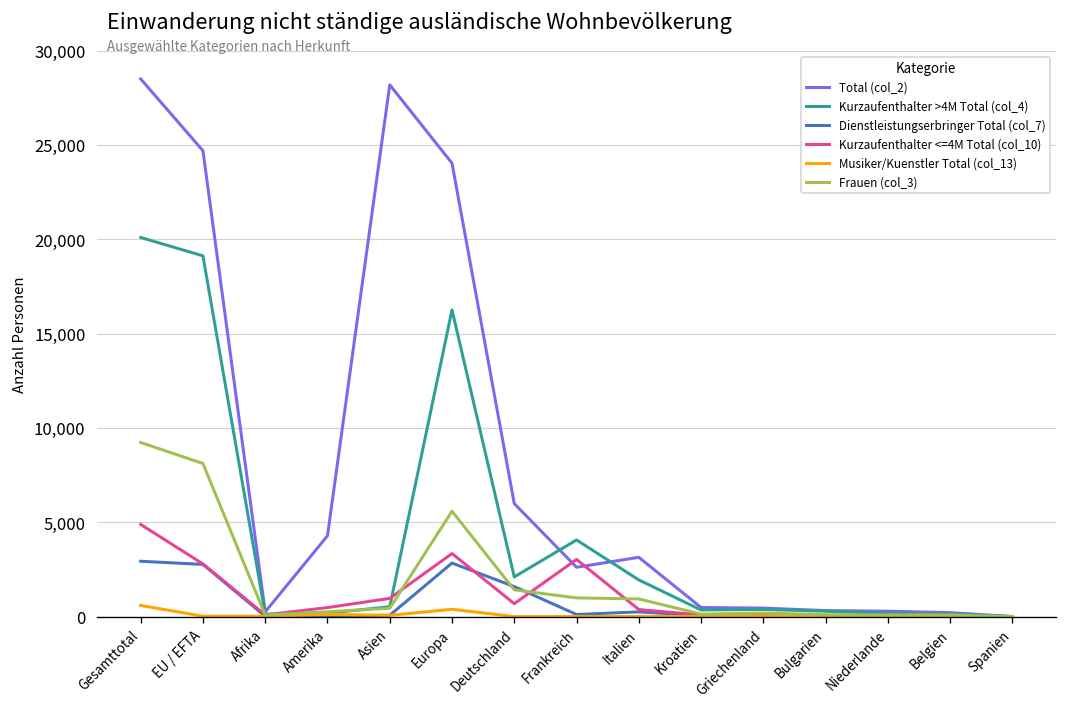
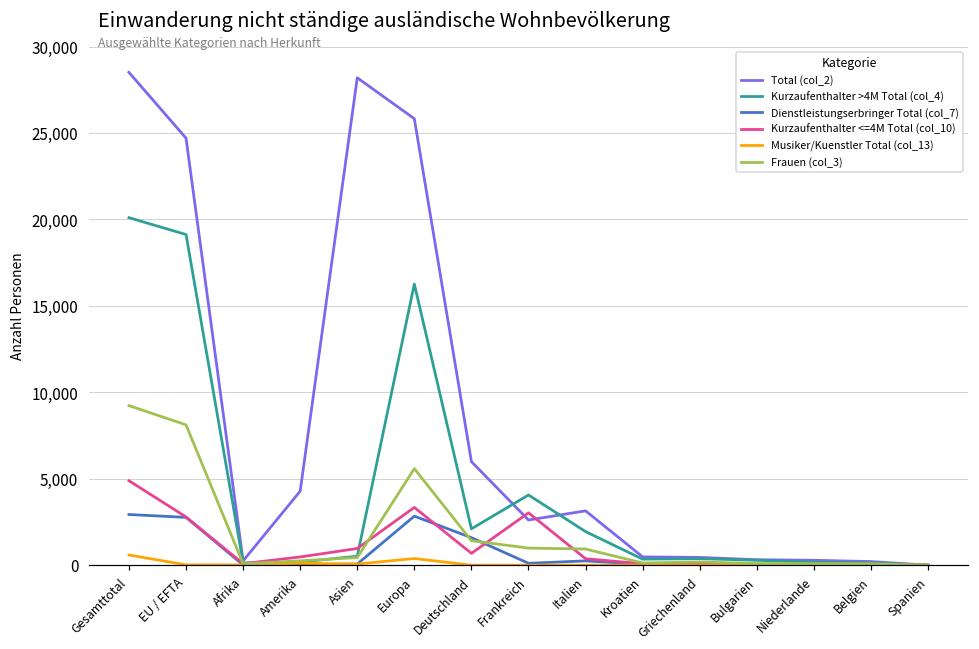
Total (col_2), Europa: 24,000 -> 25,800
